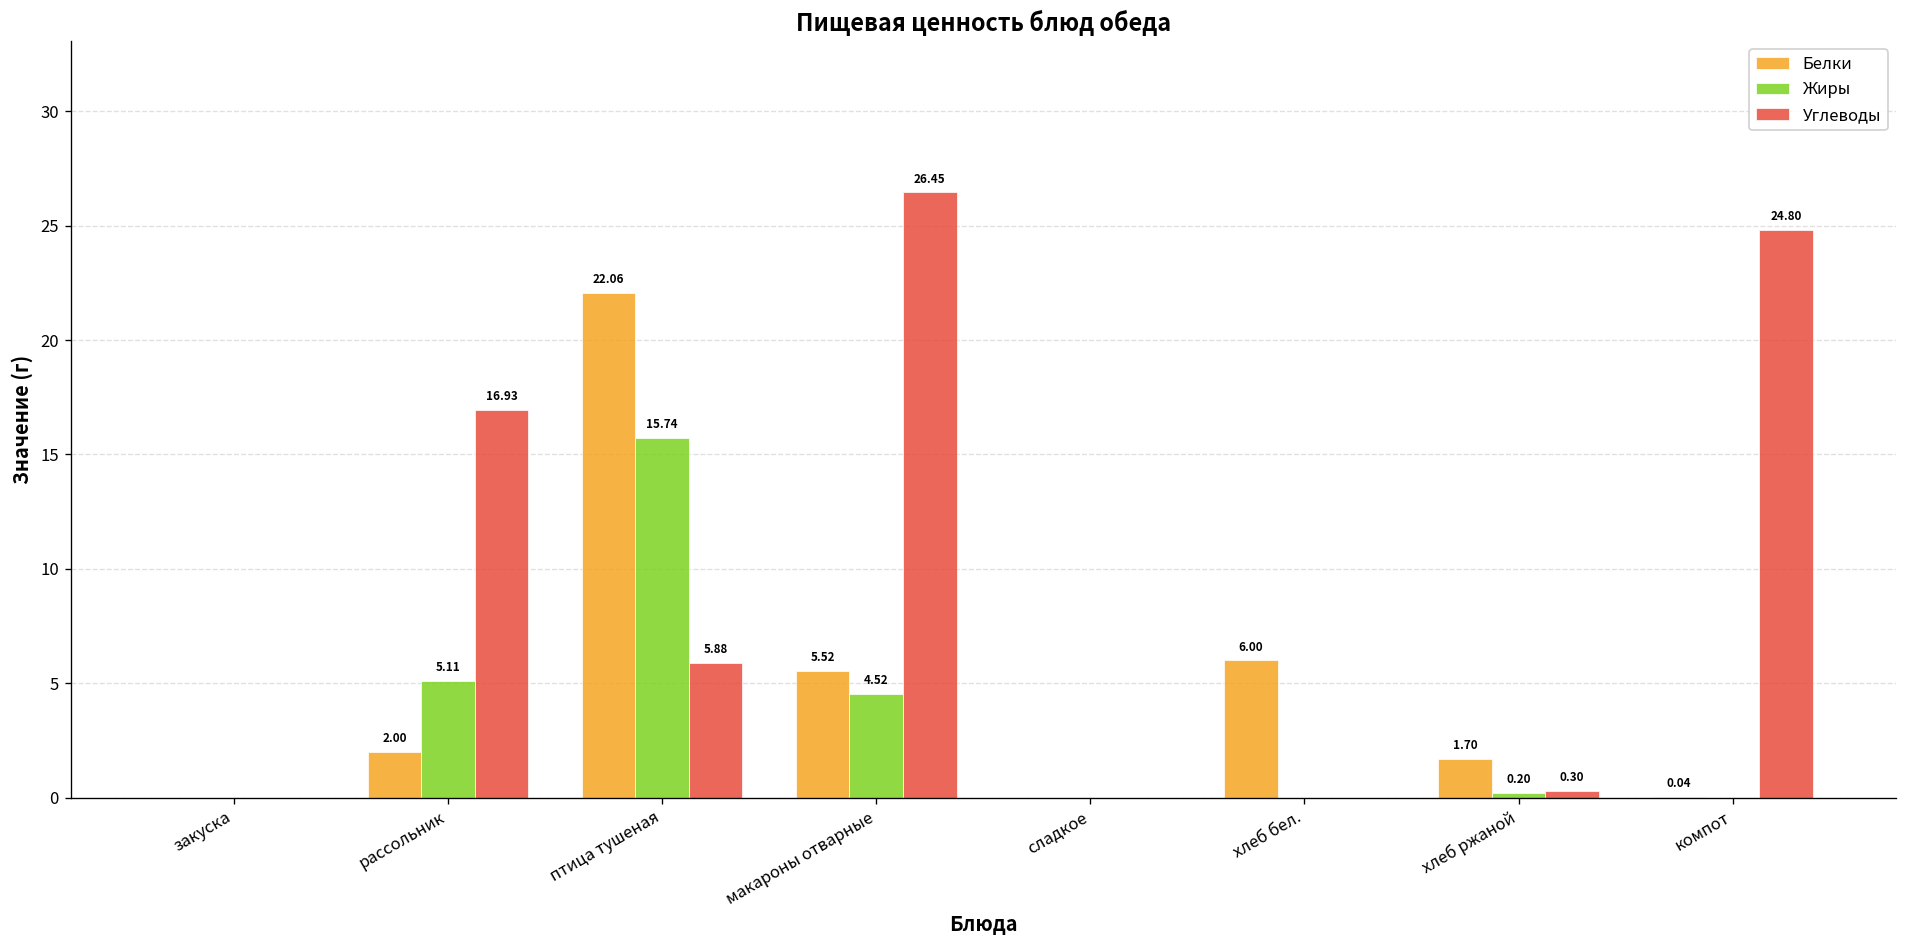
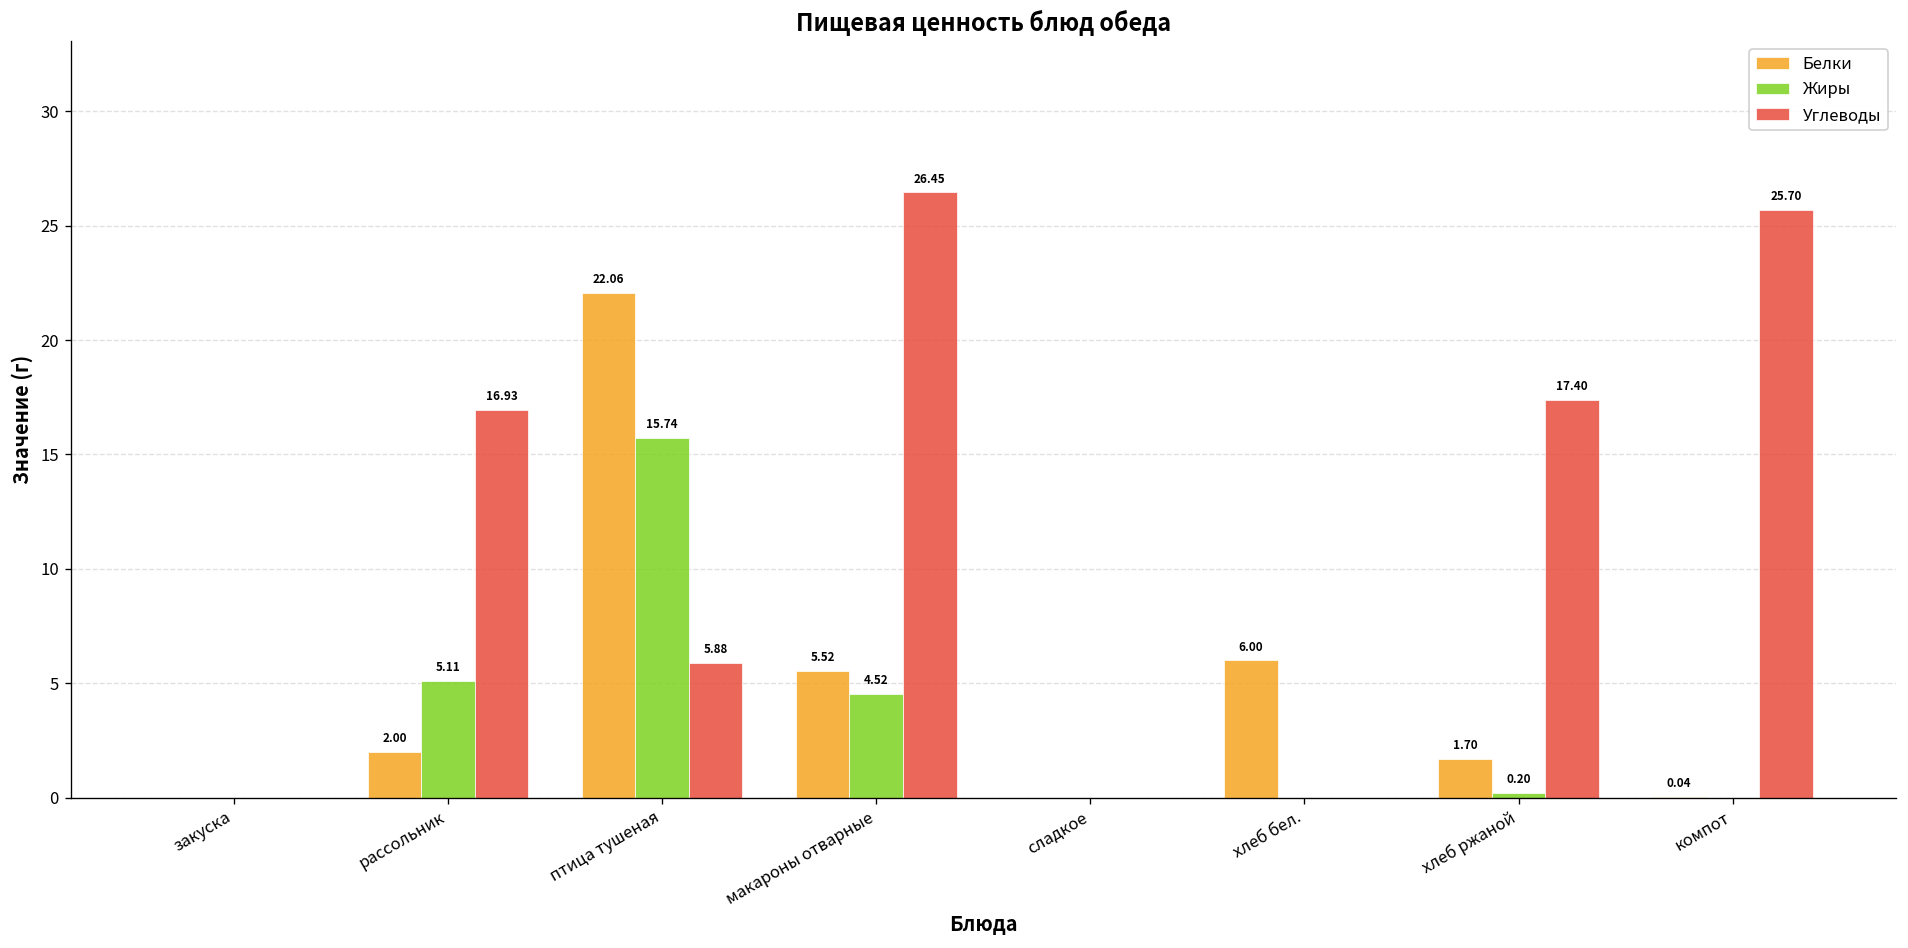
Углеводы, хлеб ржаной: 0.30 -> 17.40
Углеводы, компот: 24.80 -> 25.70
